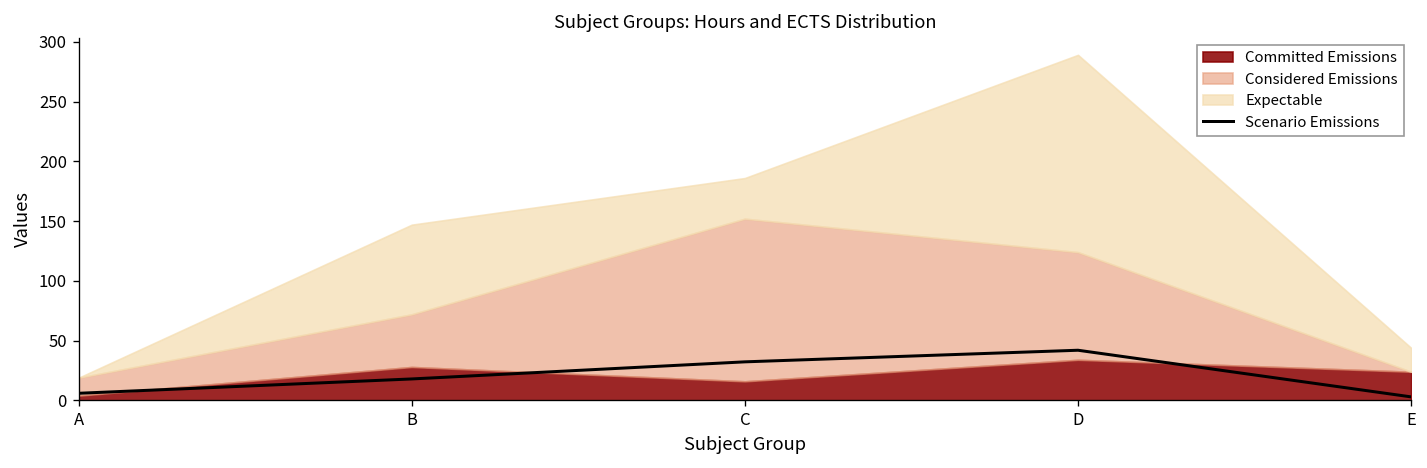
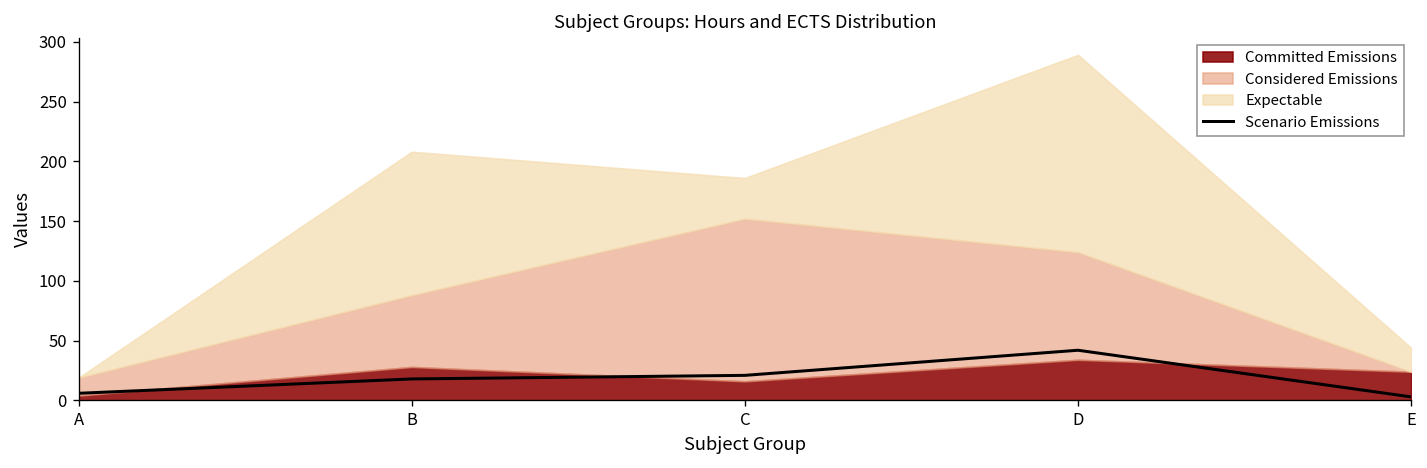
Considered Emissions, B: 40 -> 60
Expectable, B: 80 -> 120
Scenario Emissions, C: 30 -> 20
